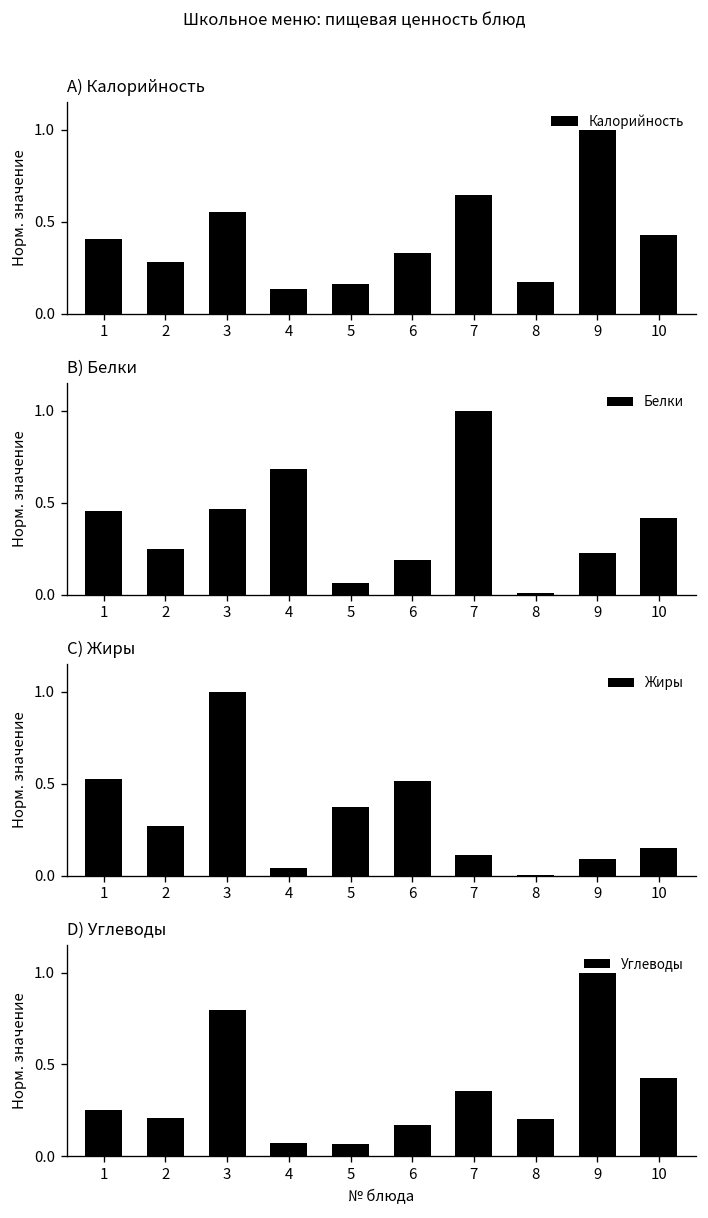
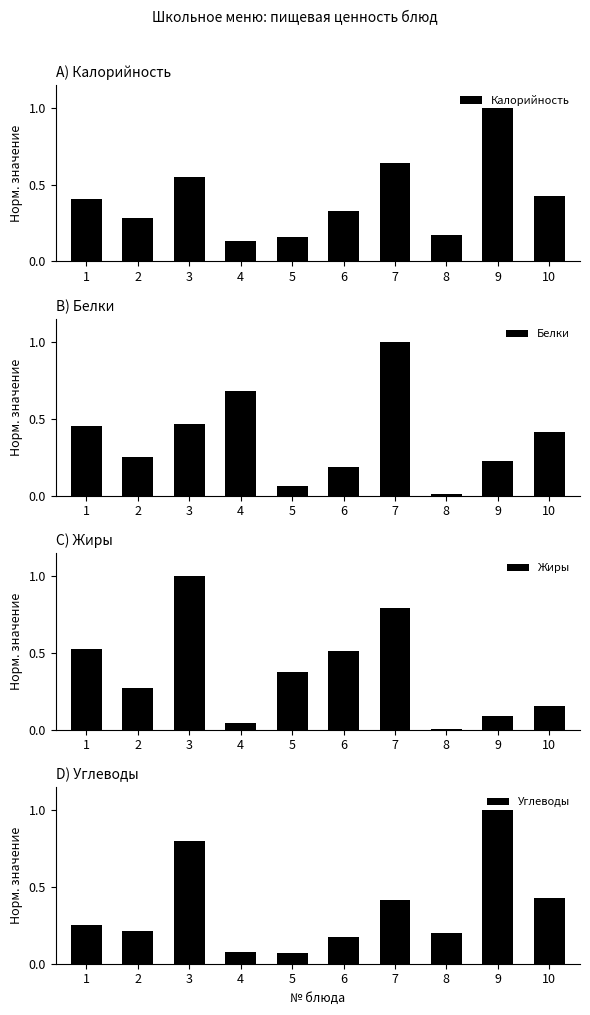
C) Жиры, 7: 0.11 -> 0.79
D) Углеводы, 7: 0.36 -> 0.41
